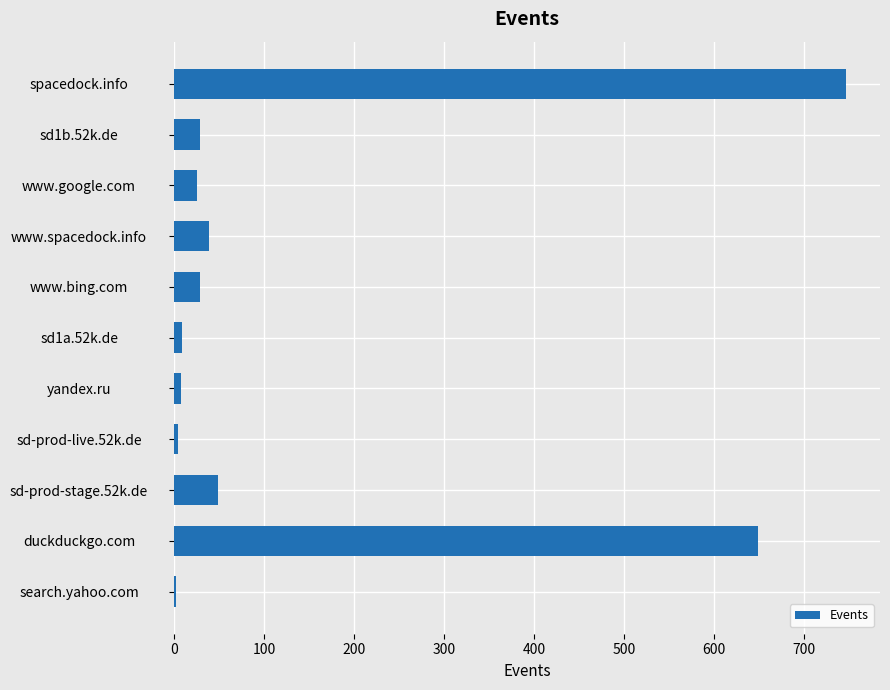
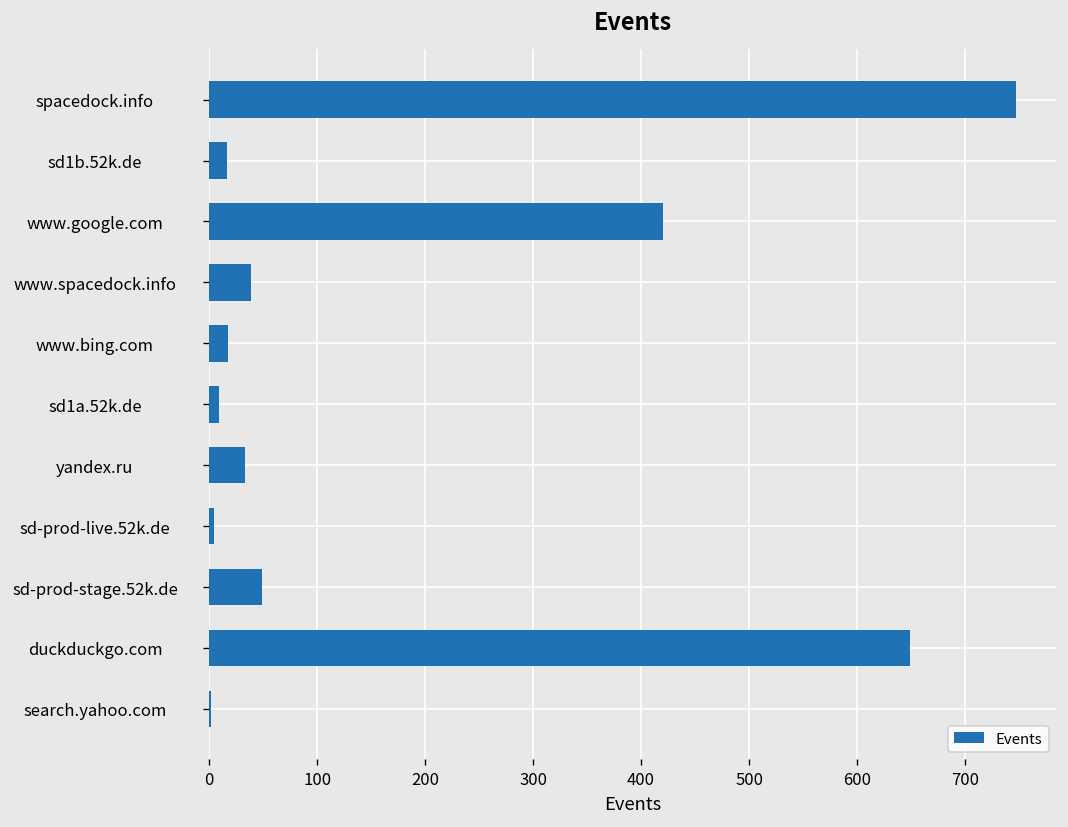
sd1b.52k.de: 30 -> 20
www.google.com: 30 -> 420
www.bing.com: 30 -> 20
yandex.ru: 10 -> 30
